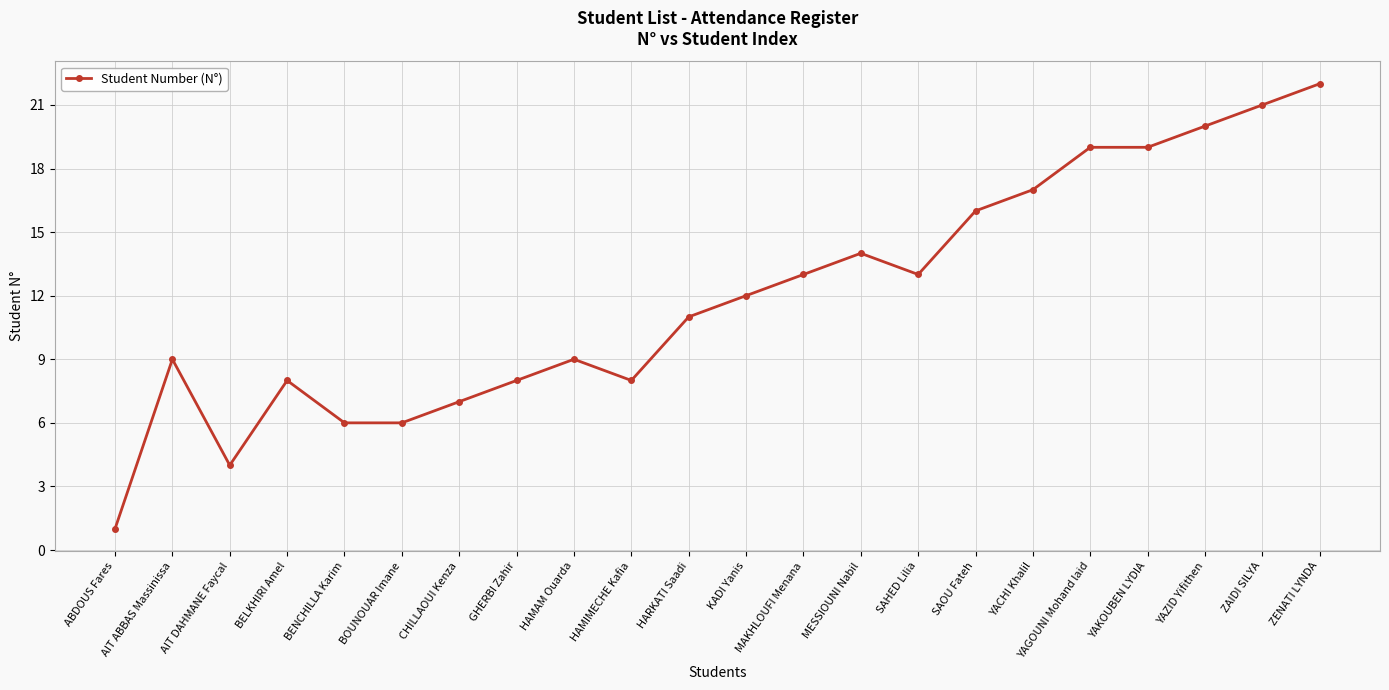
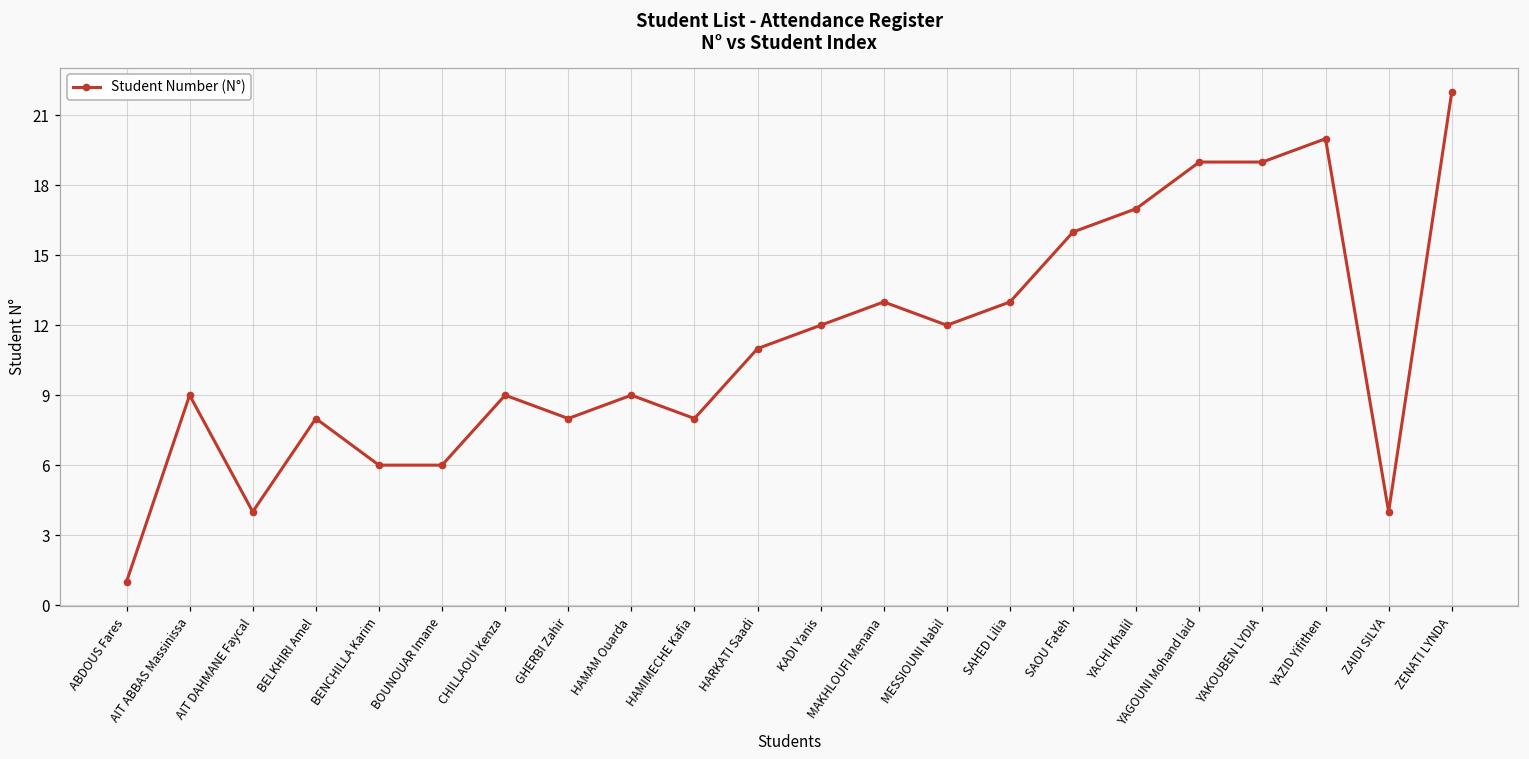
CHILLAOUI Kenza: 7 -> 9
MESSIOUNI Nabil: 14 -> 12
ZAIDI SILYA: 21 -> 4
